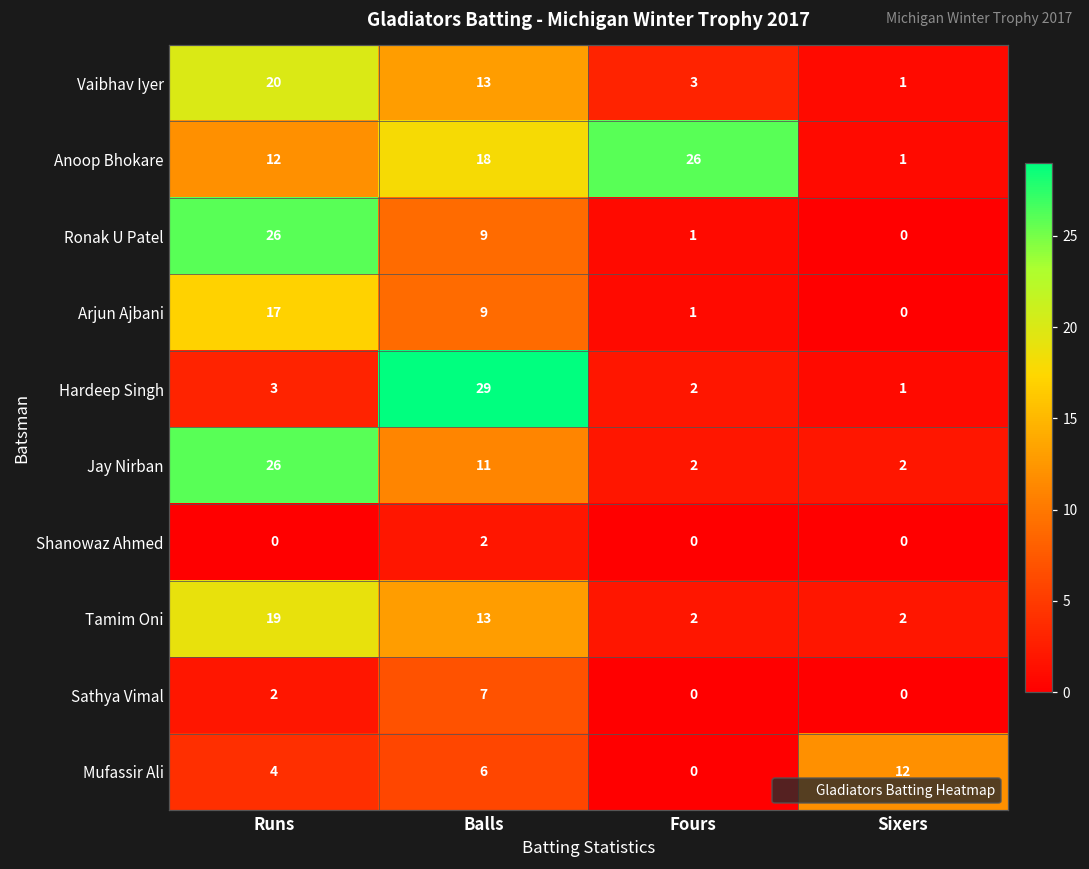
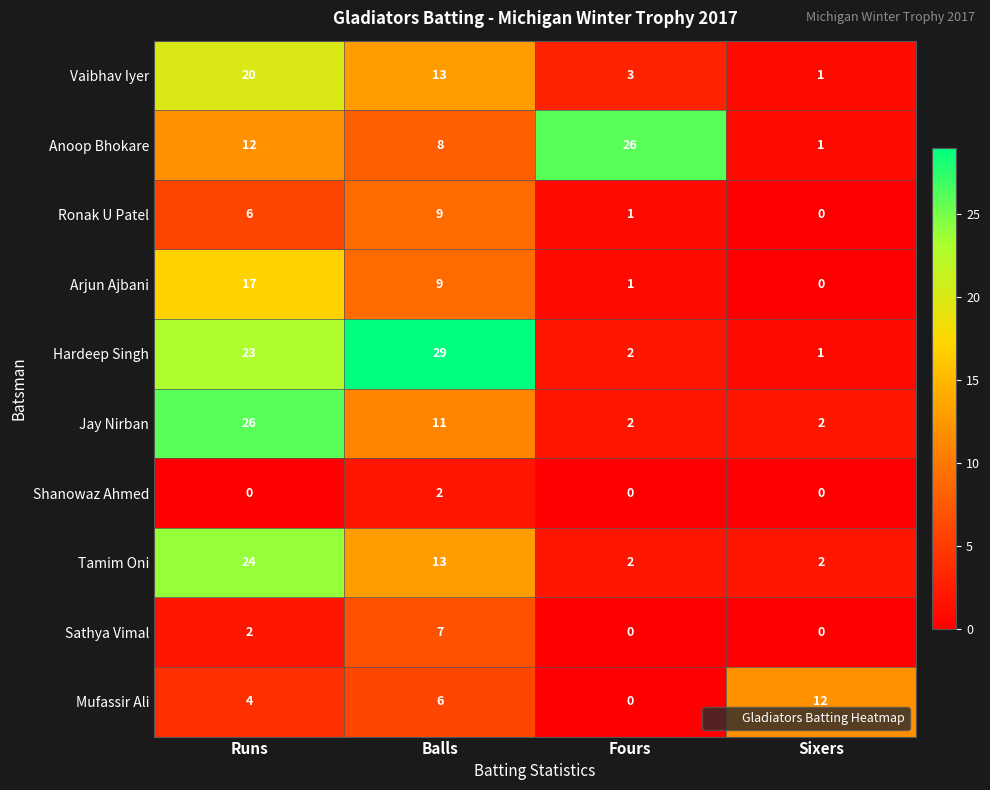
Anoop Bhokare, Balls: 18 -> 8
Ronak U Patel, Runs: 26 -> 6
Hardeep Singh, Runs: 3 -> 23
Tamim Oni, Runs: 19 -> 24
